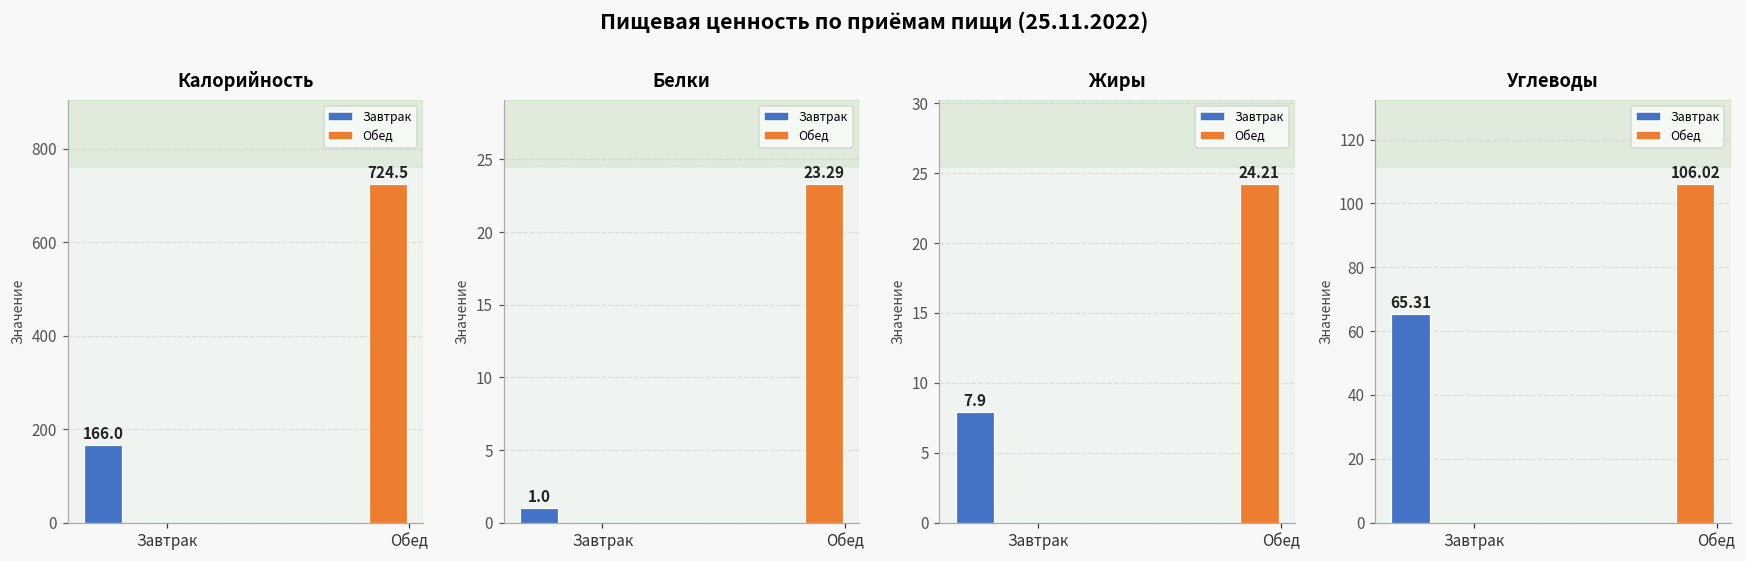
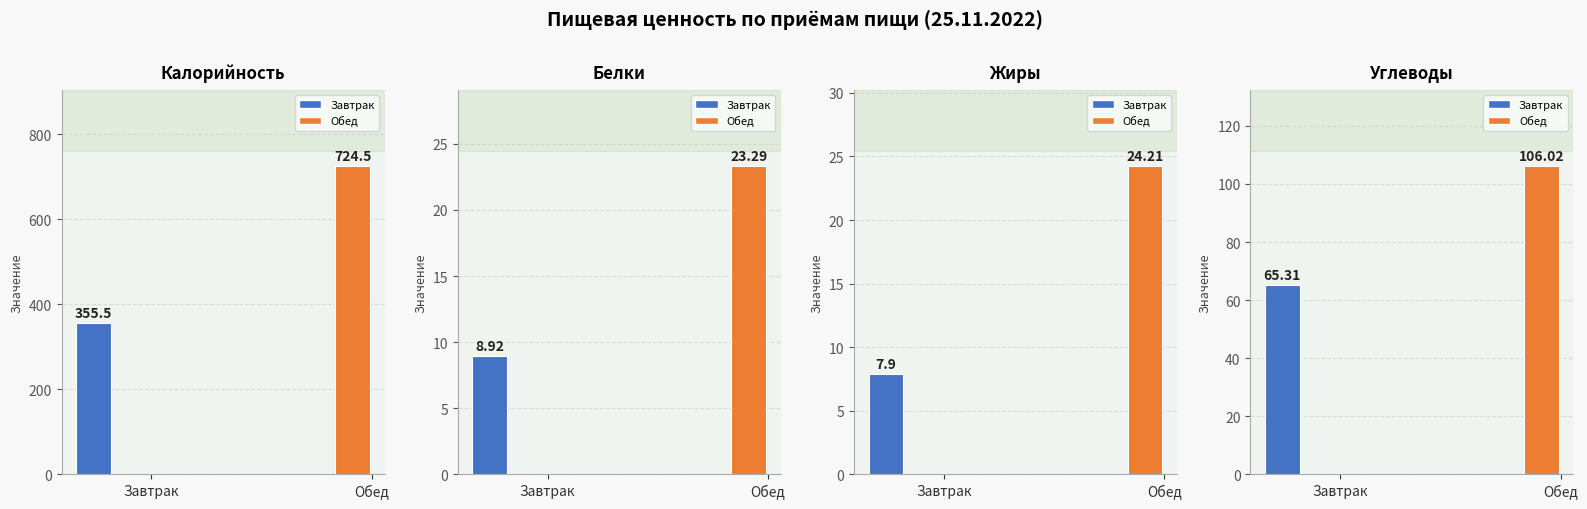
Калорийность, Завтрак: 166.0 -> 355.5
Белки, Завтрак: 1.0 -> 8.92
